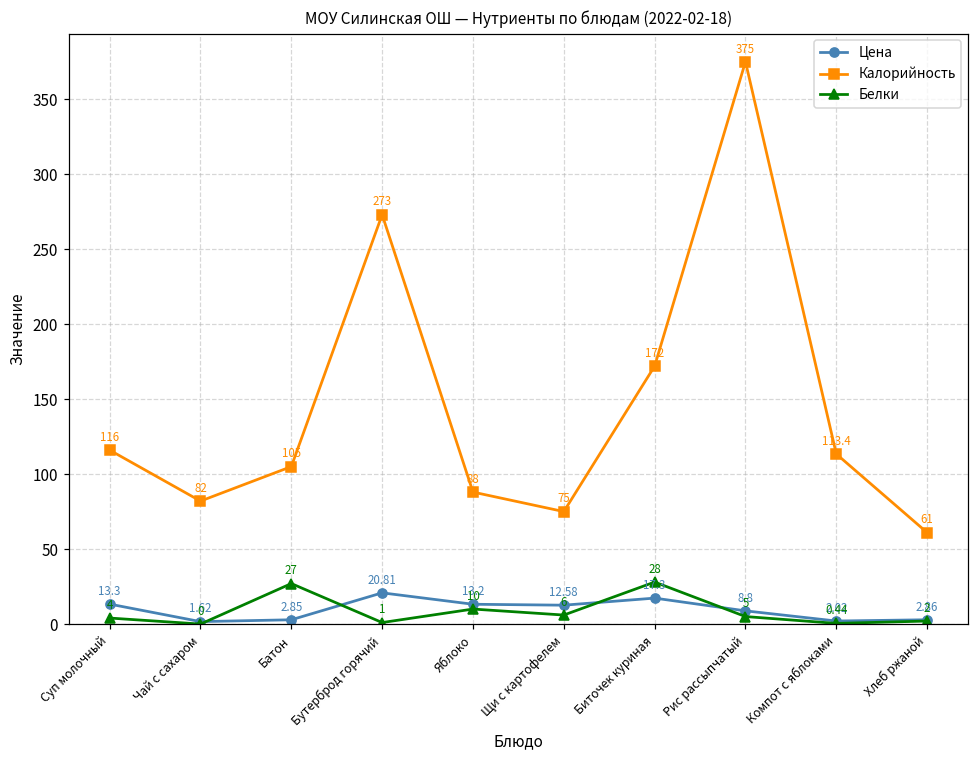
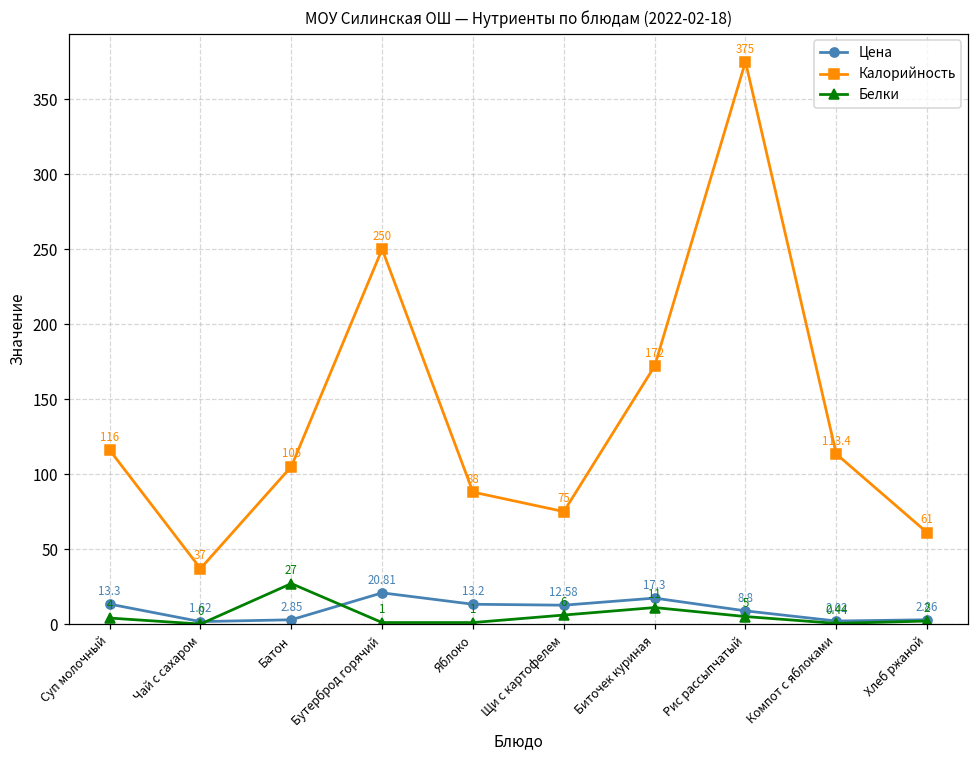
Калорийность, Чай с сахаром: 82 -> 37
Калорийность, Бутерброд горячий: 273 -> 250
Белки, Яблоко: 10 -> 1
Белки, Биточек куриная: 28 -> 11
